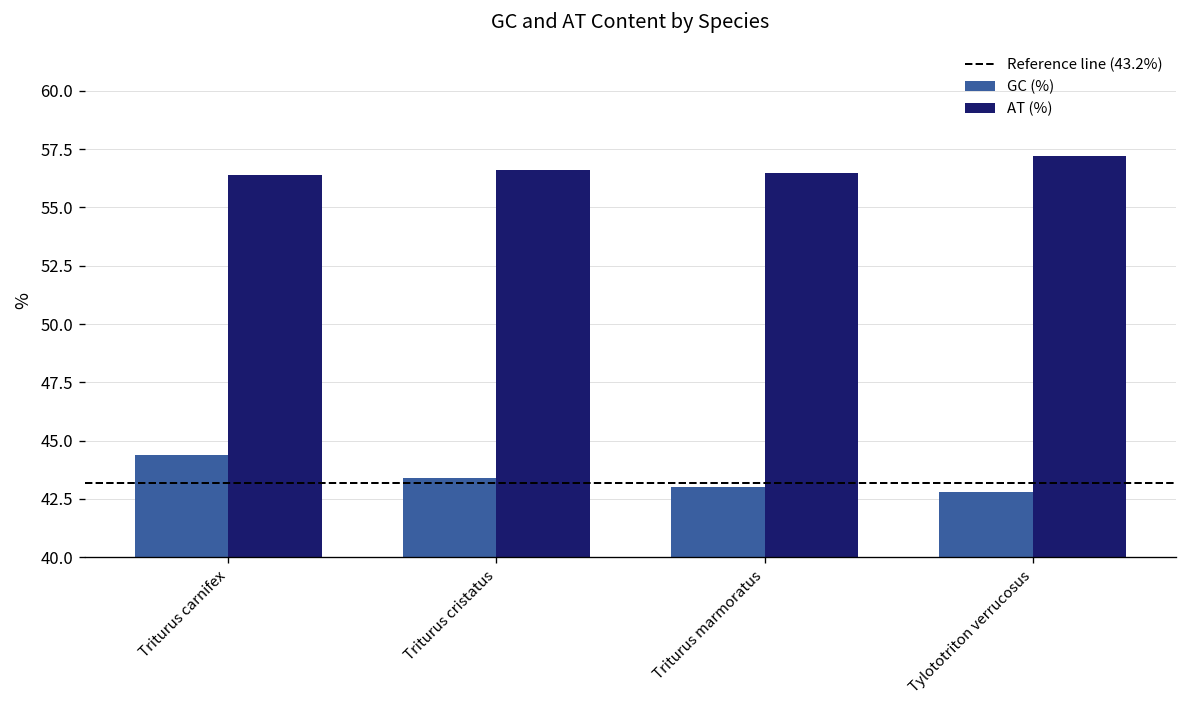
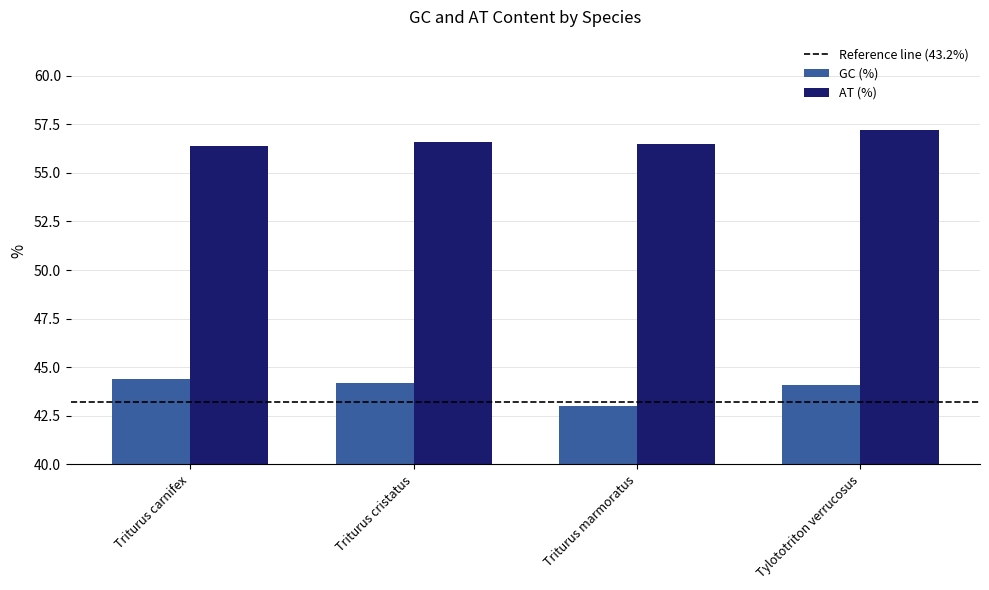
GC (%), Triturus cristatus: 43.4 -> 44.2
GC (%), Tylototriton verrucosus: 42.8 -> 44.1
